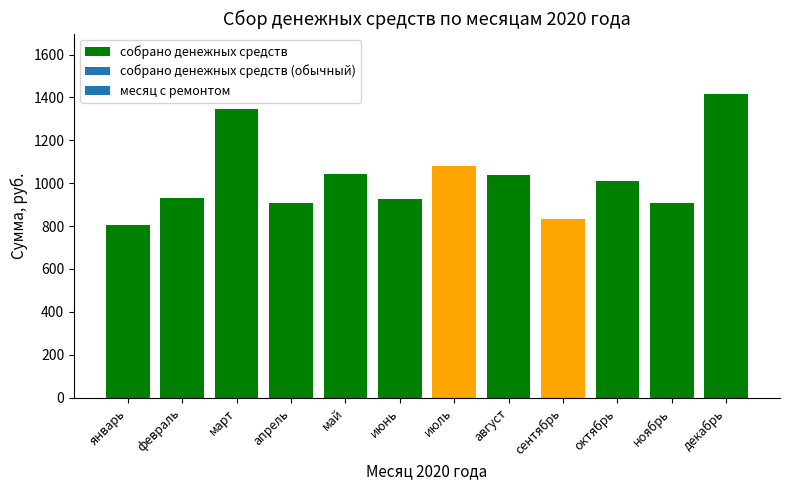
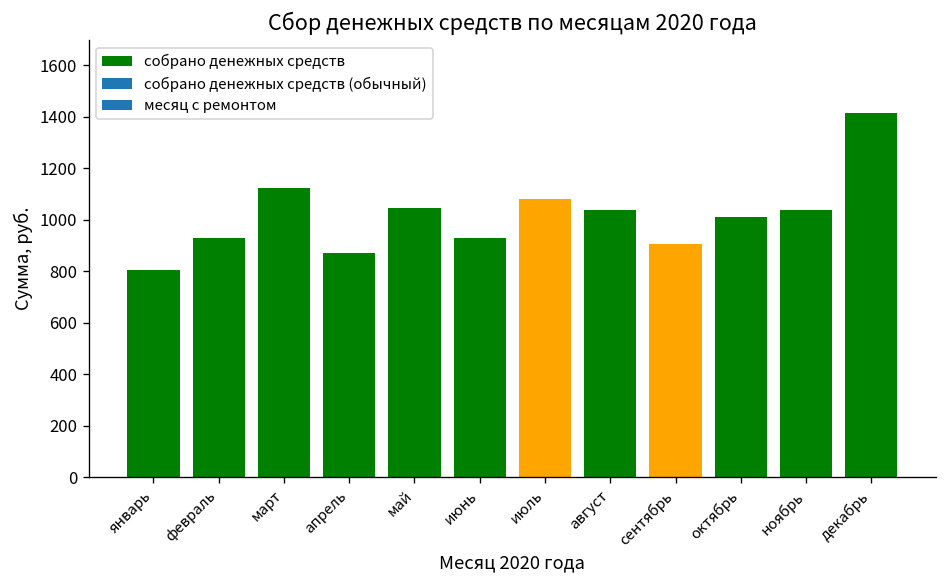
март: 1350 -> 1120
апрель: 910 -> 870
сентябрь: 830 -> 910
ноябрь: 910 -> 1040
